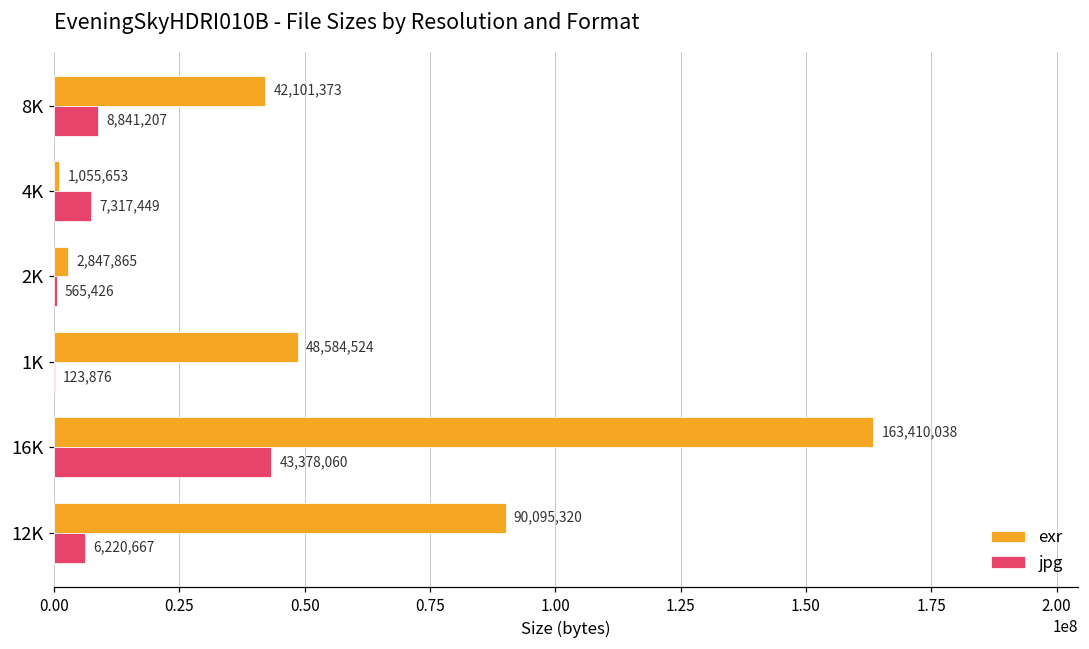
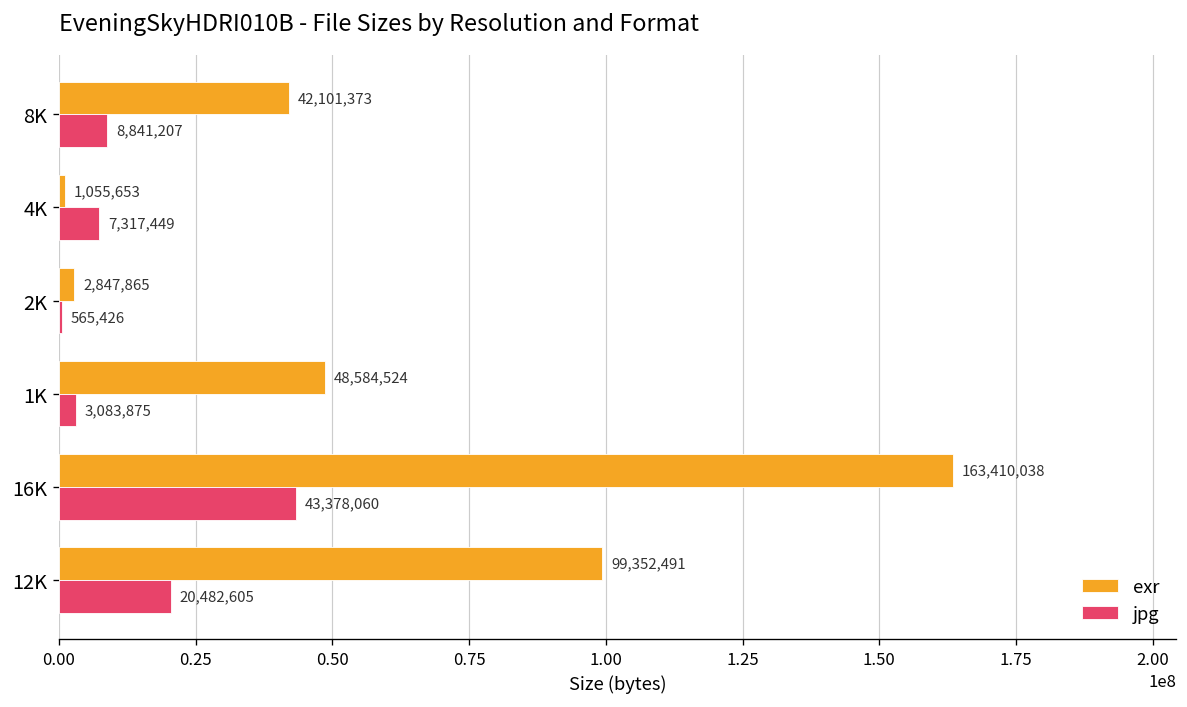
jpg, 1K: 123,876 -> 3,083,875
exr, 12K: 90,095,320 -> 99,352,491
jpg, 12K: 6,220,667 -> 20,482,605
